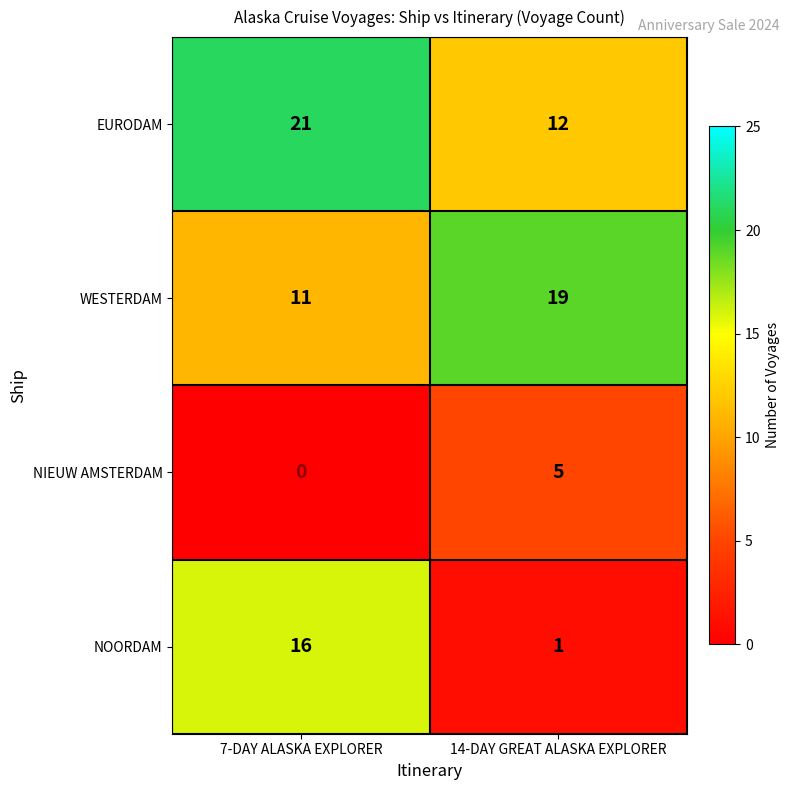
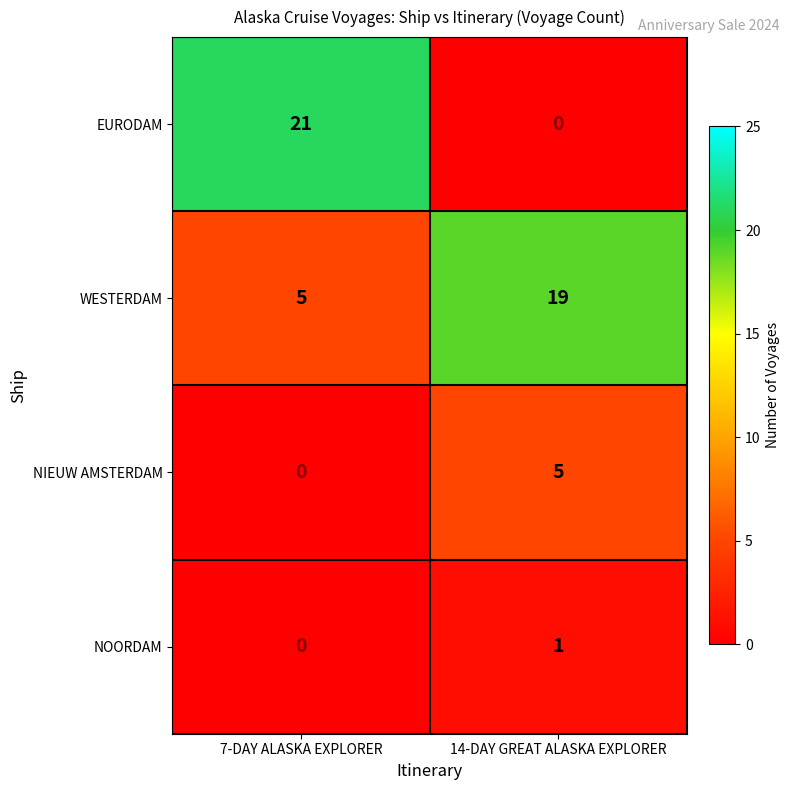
EURODAM, 14-DAY GREAT ALASKA EXPLORER: 12 -> 0
WESTERDAM, 7-DAY ALASKA EXPLORER: 11 -> 5
NOORDAM, 7-DAY ALASKA EXPLORER: 16 -> 0
